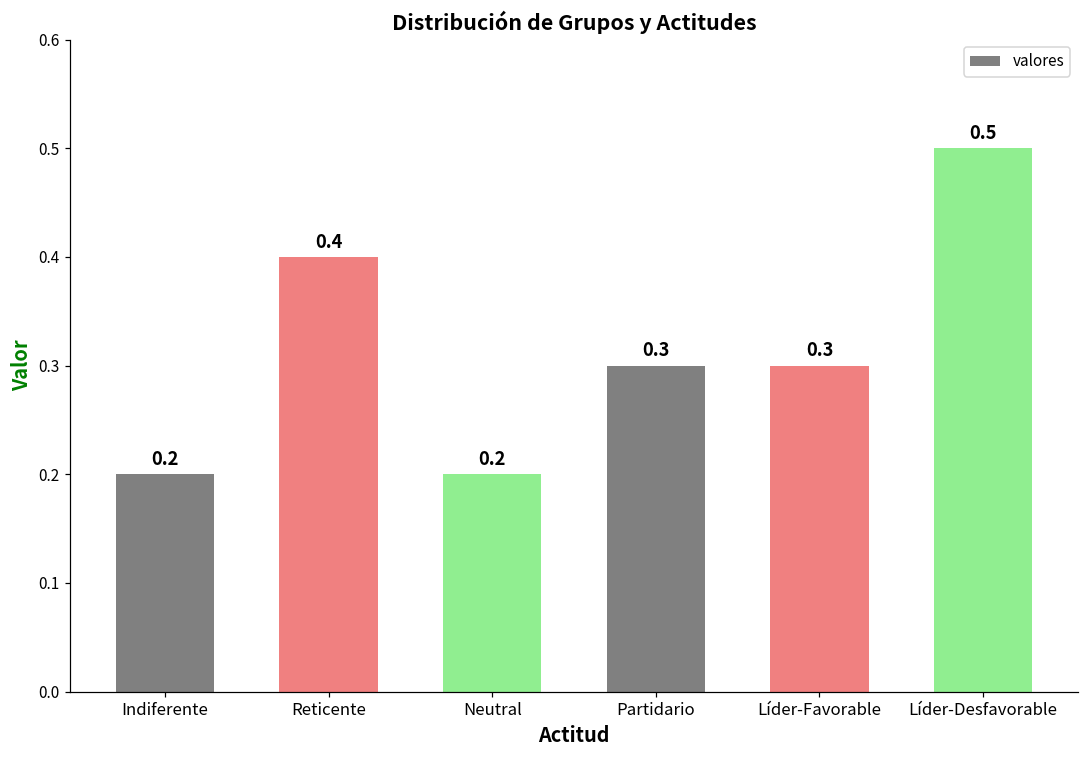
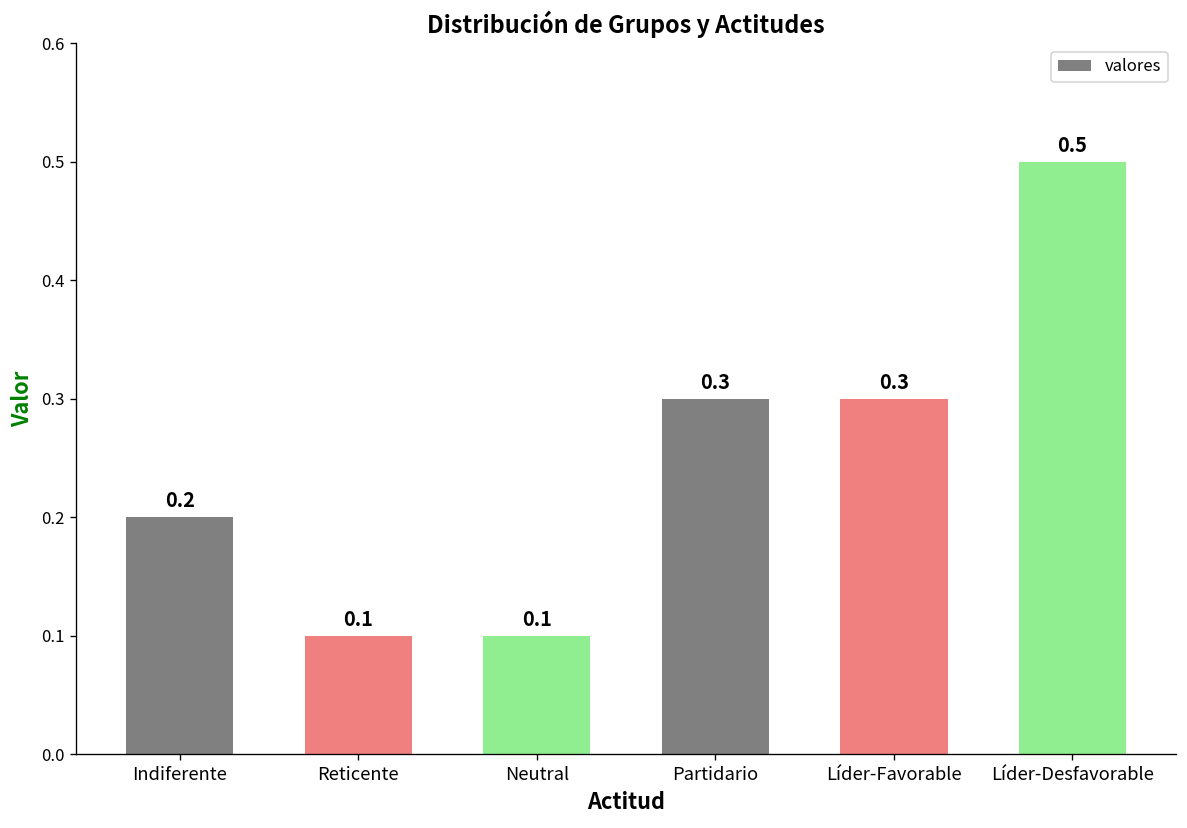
Reticente: 0.4 -> 0.1
Neutral: 0.2 -> 0.1
